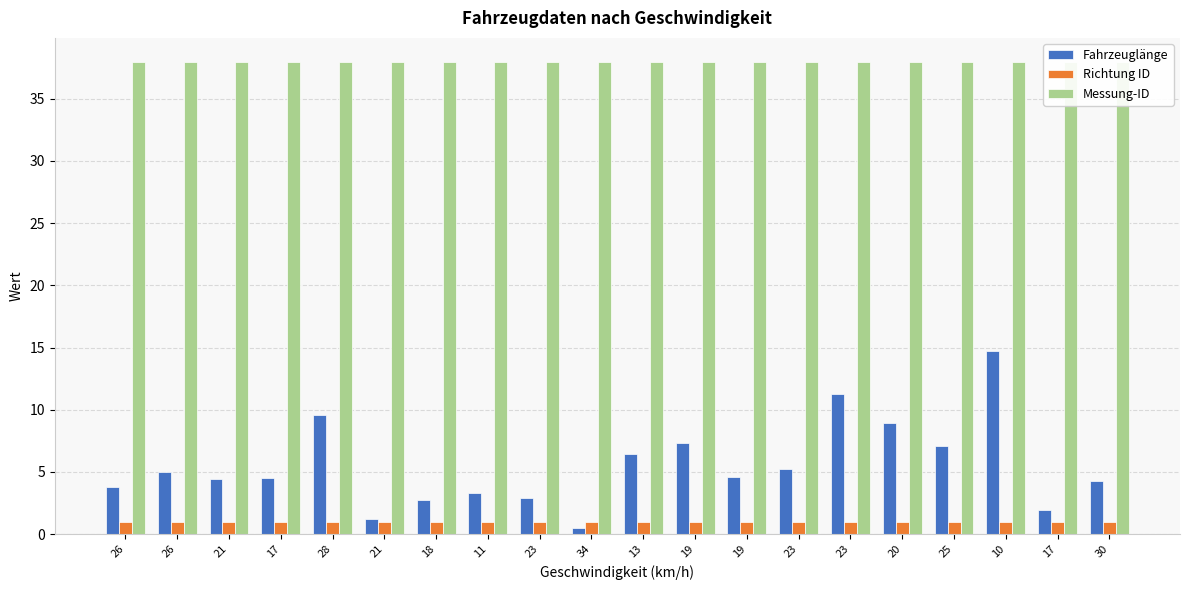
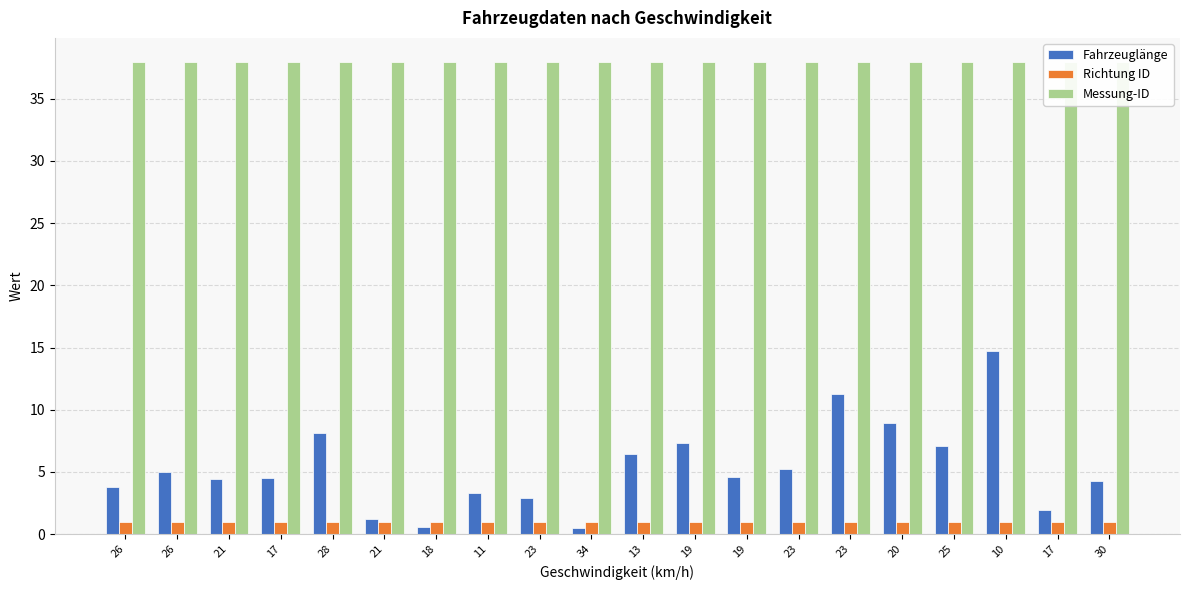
Fahrzeuglänge, 28: 9.6 -> 8.1
Fahrzeuglänge, 18: 2.7 -> 0.6
